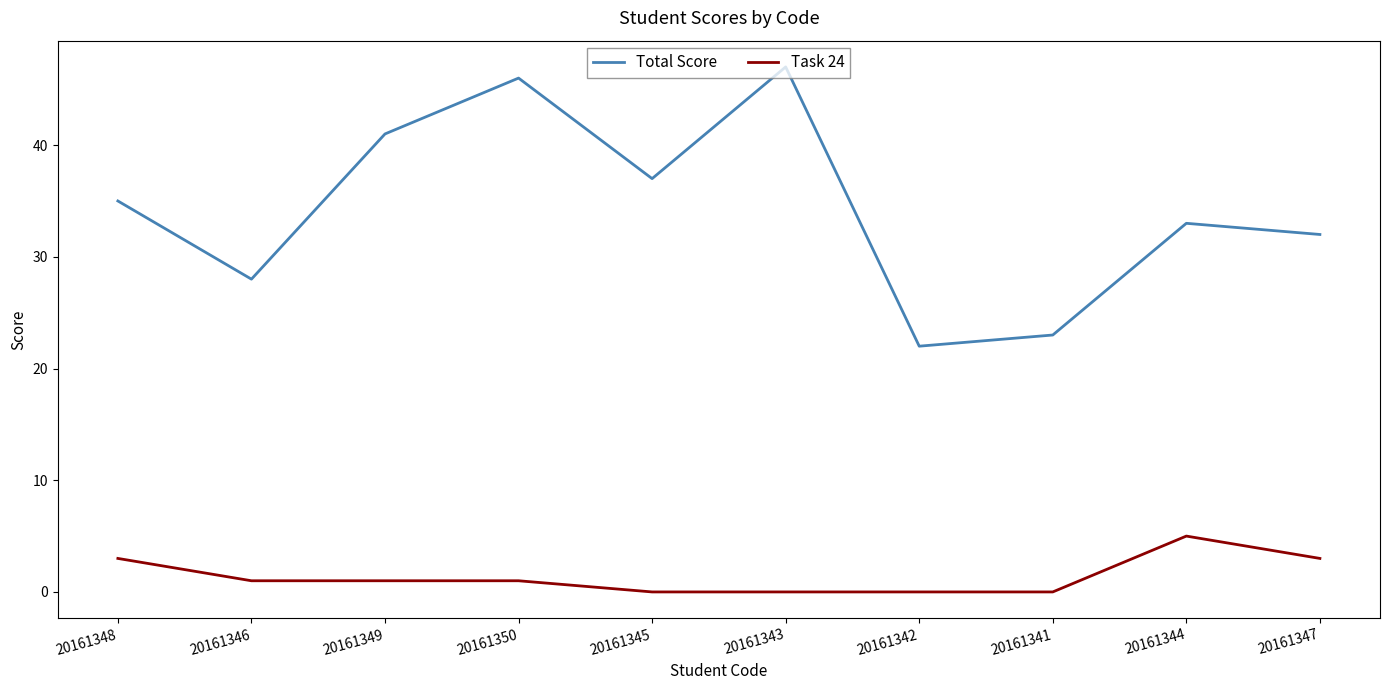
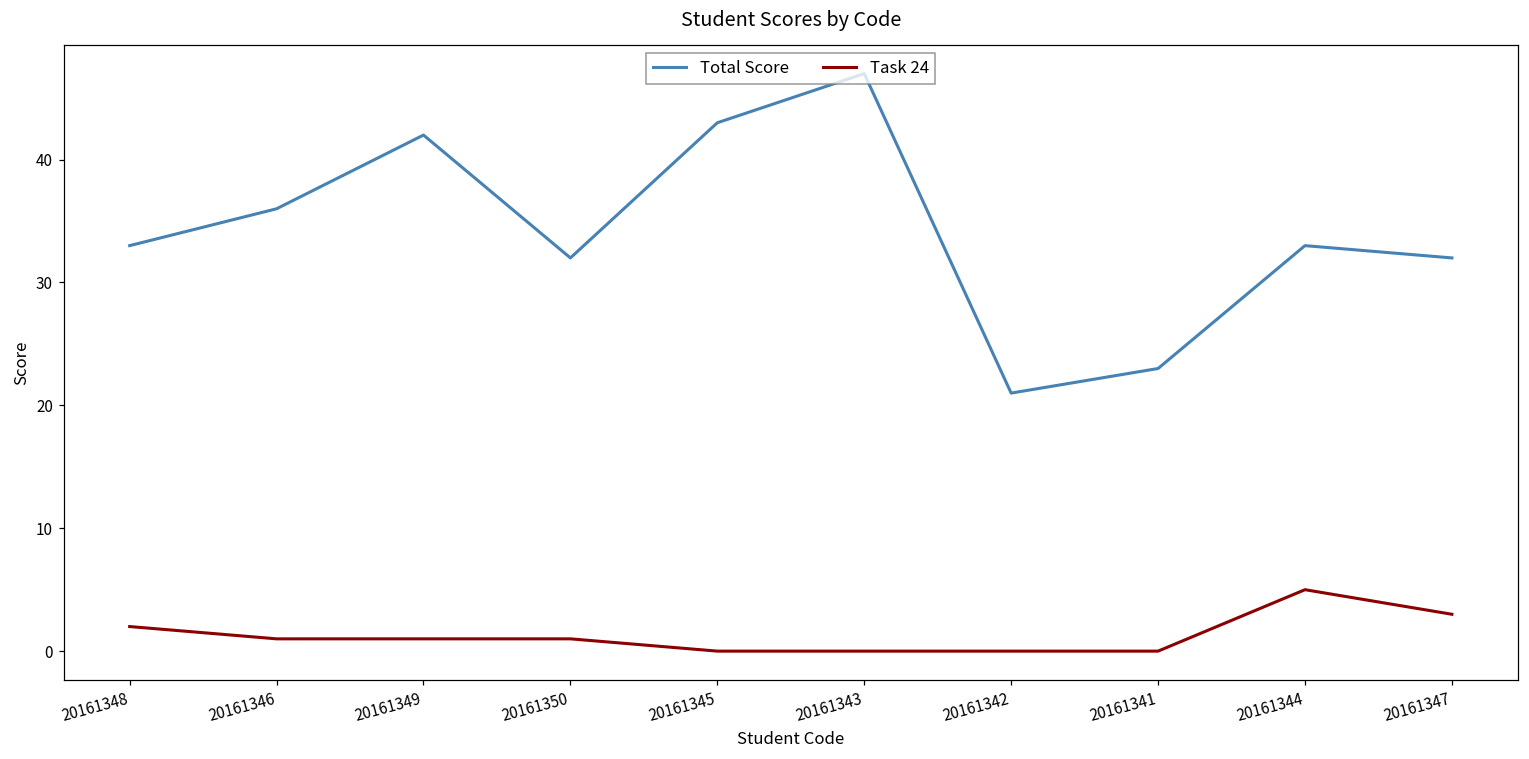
Total Score, 20161348: 35 -> 33
Task 24, 20161348: 3 -> 2
Total Score, 20161346: 28 -> 36
Total Score, 20161349: 41 -> 42
Total Score, 20161350: 46 -> 32
Total Score, 20161345: 37 -> 43
Total Score, 20161342: 22 -> 21
